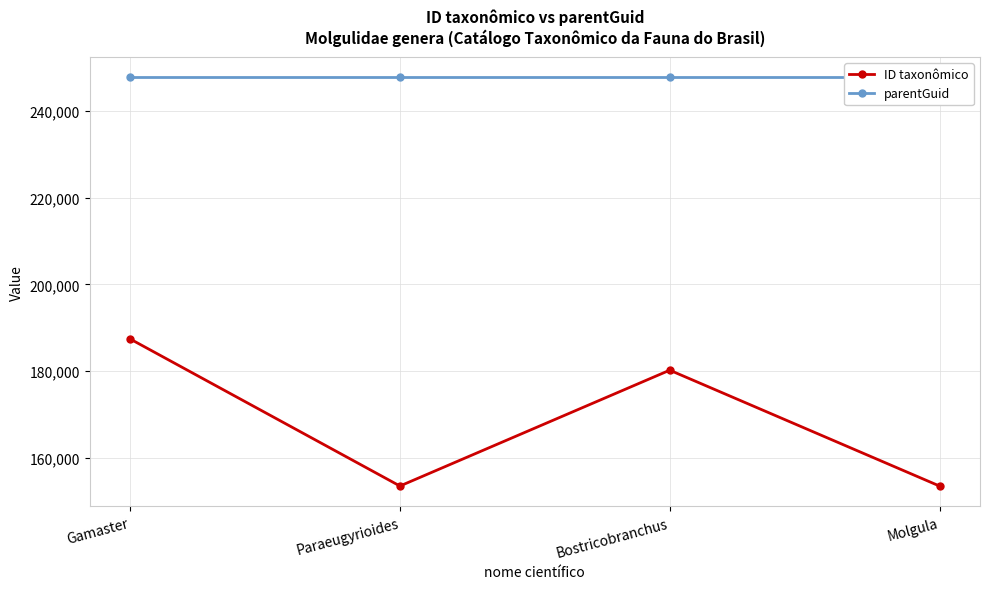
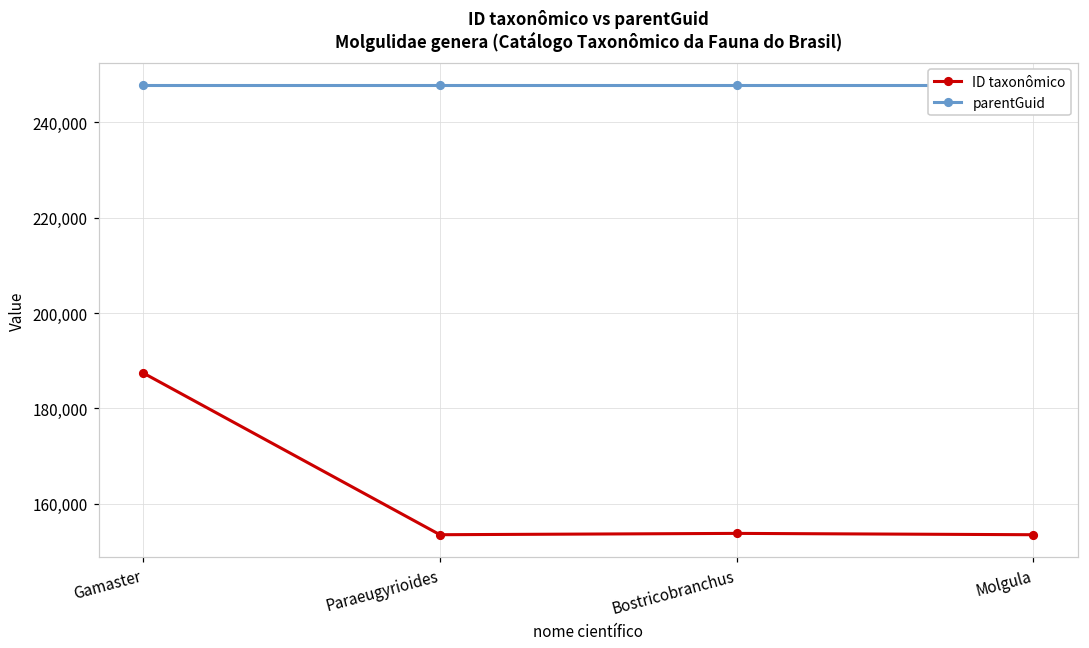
ID taxonômico, Bostricobranchus: 180,000 -> 154,000
